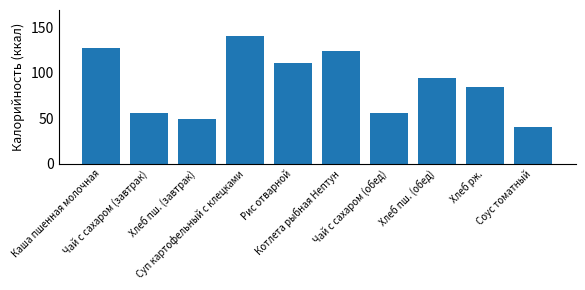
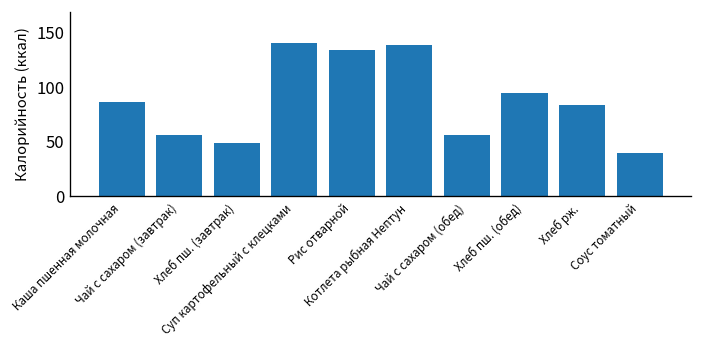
Каша пшенная молочная: 130 -> 90
Рис отварной: 110 -> 130
Котлета рыбная Нептун: 120 -> 140
